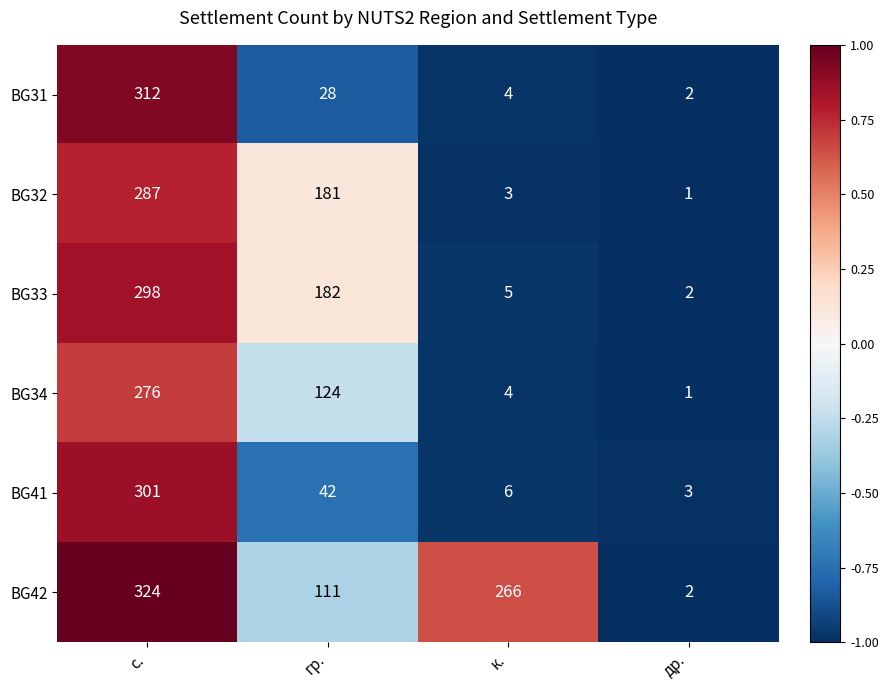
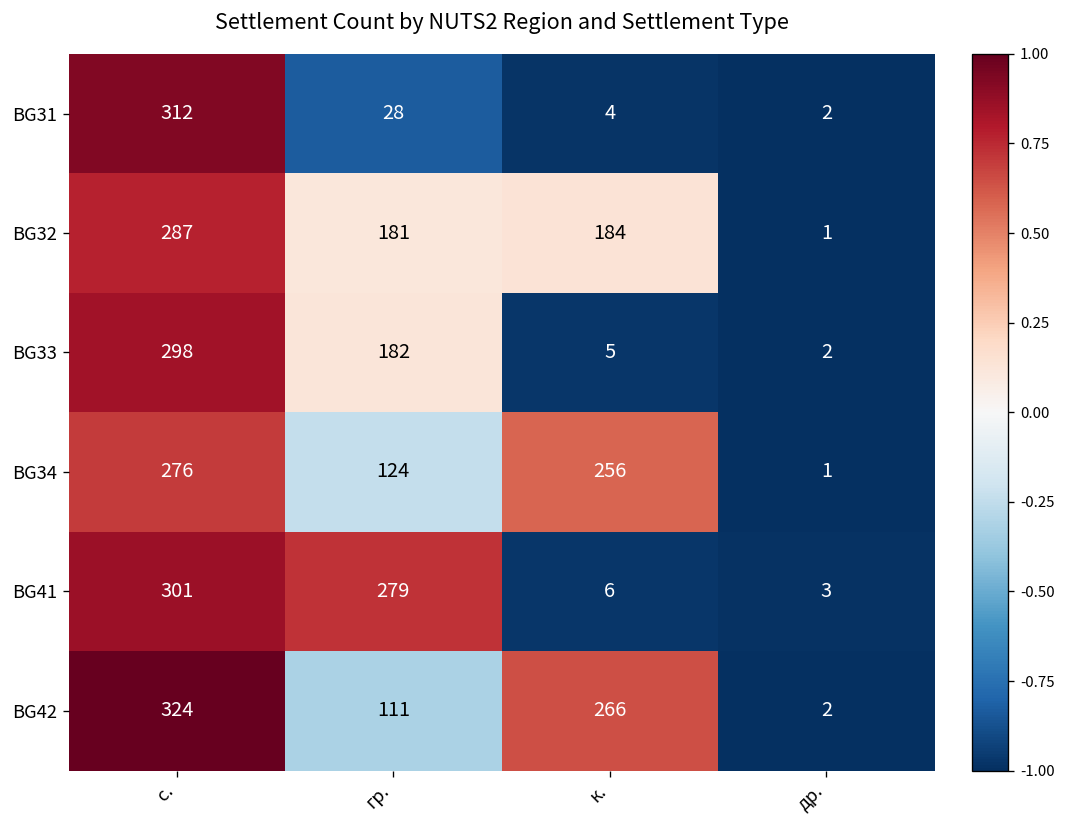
BG32, к.: 3 -> 184
BG34, к.: 4 -> 256
BG41, гр.: 42 -> 279
